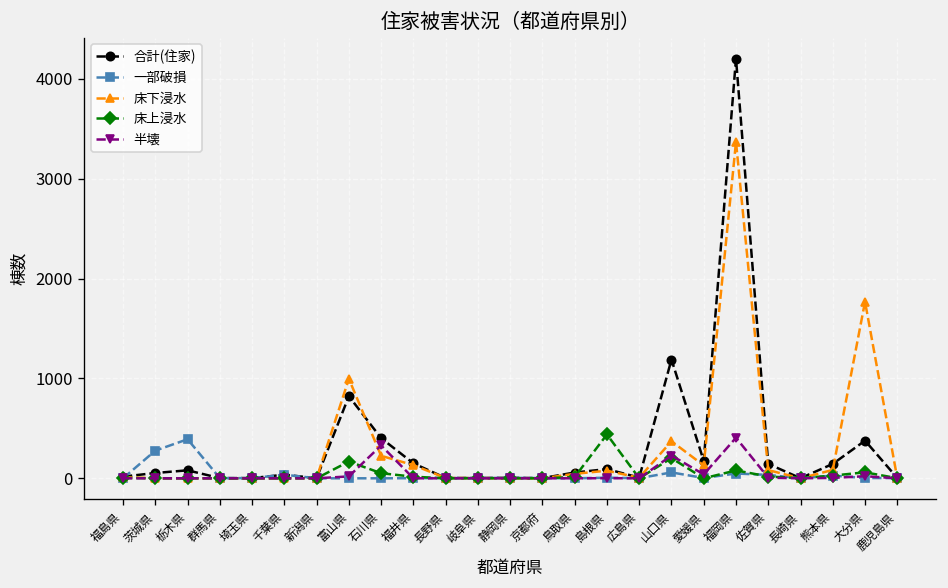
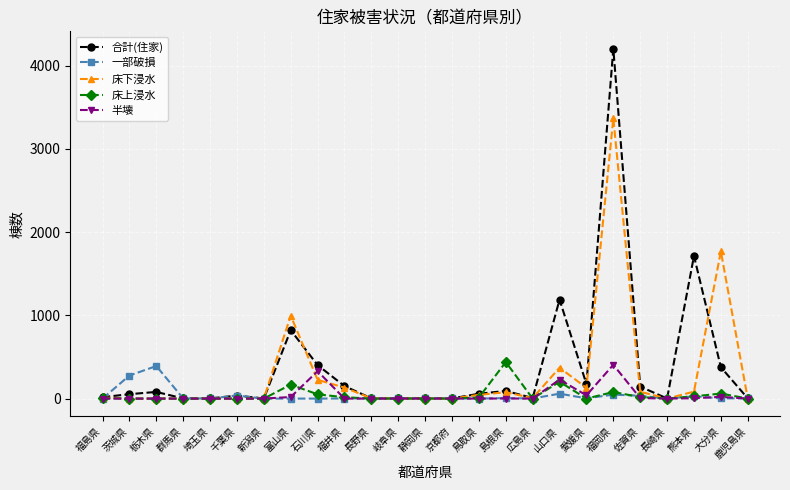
合計(住家), 熊本県: 100 -> 1700
